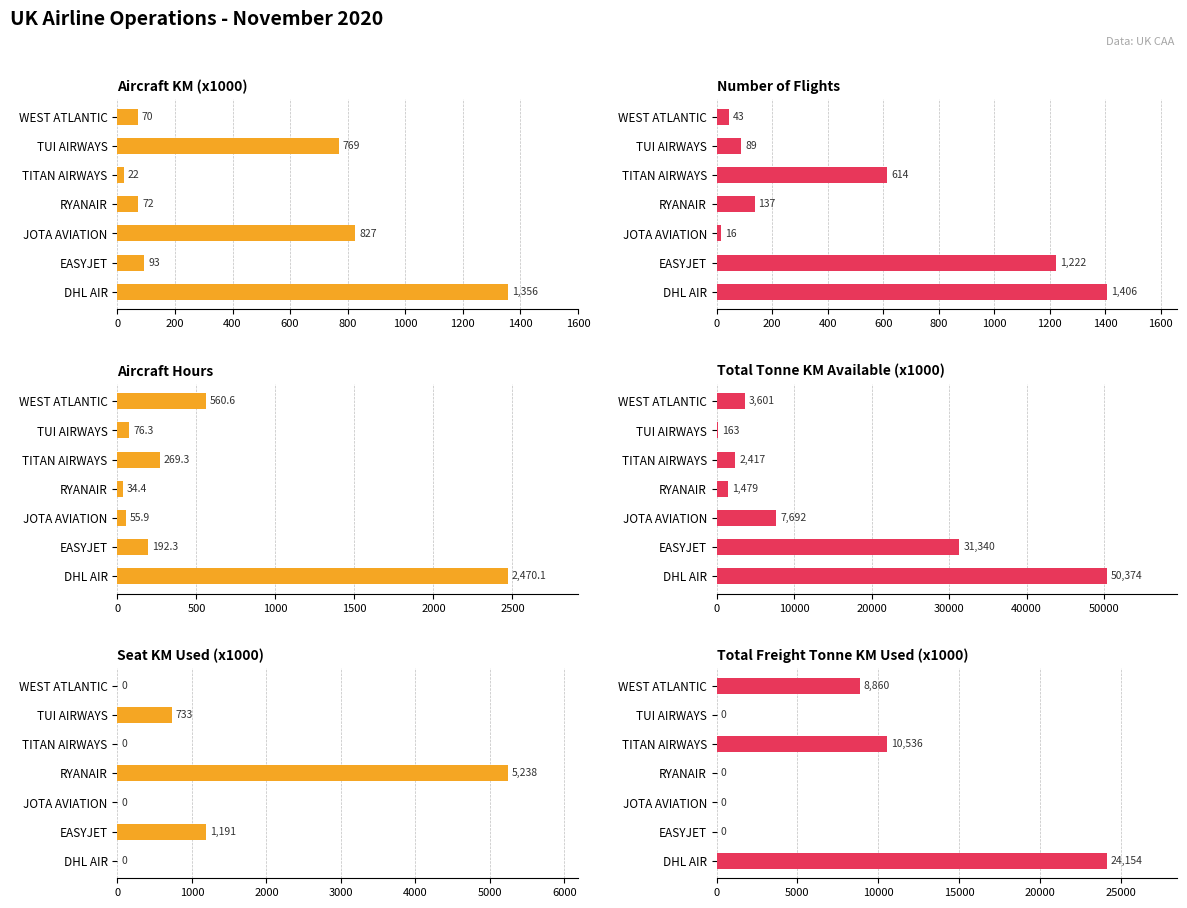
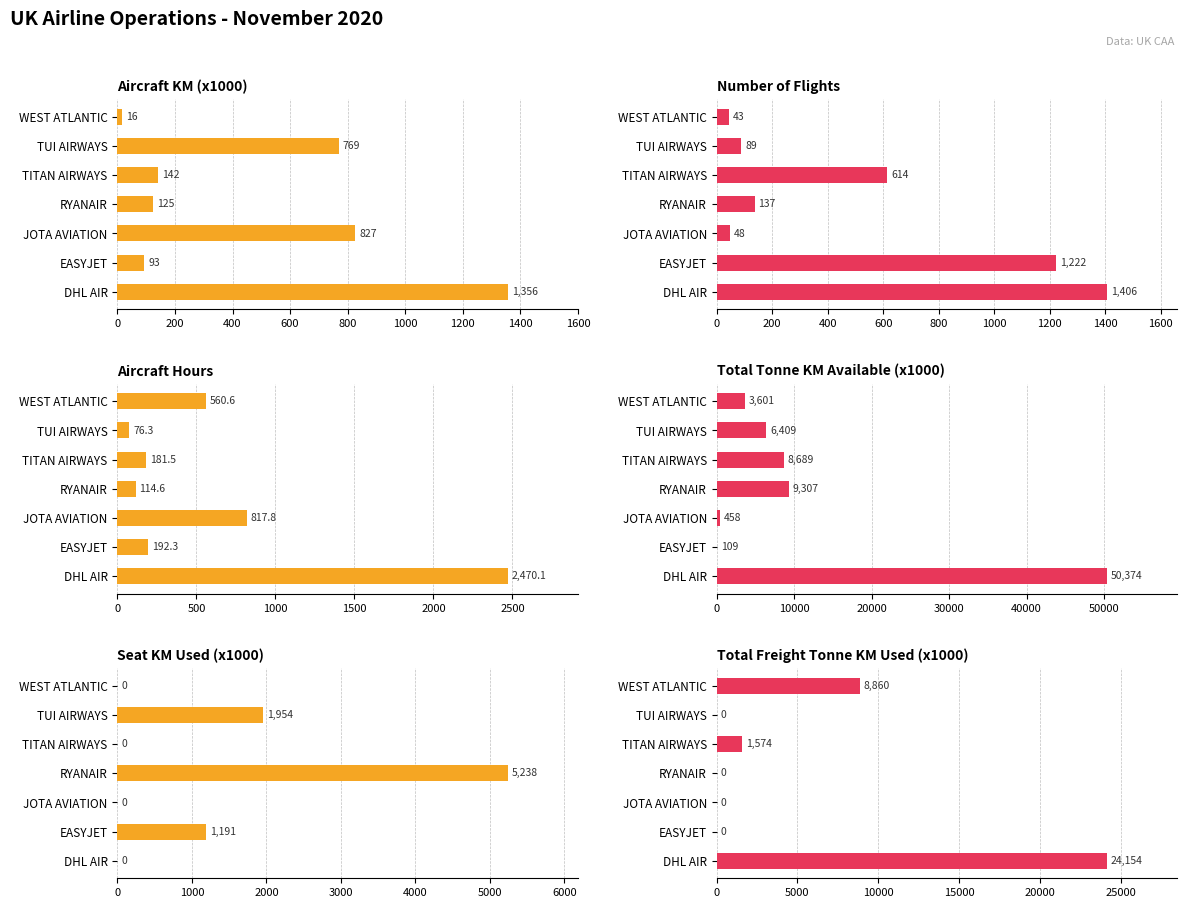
Aircraft KM (x1000), WEST ATLANTIC: 70 -> 16
Aircraft KM (x1000), TITAN AIRWAYS: 22 -> 142
Aircraft KM (x1000), RYANAIR: 72 -> 125
Number of Flights, JOTA AVIATION: 16 -> 48
Aircraft Hours, TITAN AIRWAYS: 269.3 -> 181.5
Aircraft Hours, RYANAIR: 34.4 -> 114.6
Aircraft Hours, JOTA AVIATION: 55.9 -> 817.8
Total Tonne KM Available (x1000), TUI AIRWAYS: 163 -> 6,409
Total Tonne KM Available (x1000), TITAN AIRWAYS: 2,417 -> 8,689
Total Tonne KM Available (x1000), RYANAIR: 1,479 -> 9,307
Total Tonne KM Available (x1000), JOTA AVIATION: 7,692 -> 458
Total Tonne KM Available (x1000), EASYJET: 31,340 -> 109
Seat KM Used (x1000), TUI AIRWAYS: 733 -> 1,954
Total Freight Tonne KM Used (x1000), TITAN AIRWAYS: 10,536 -> 1,574
